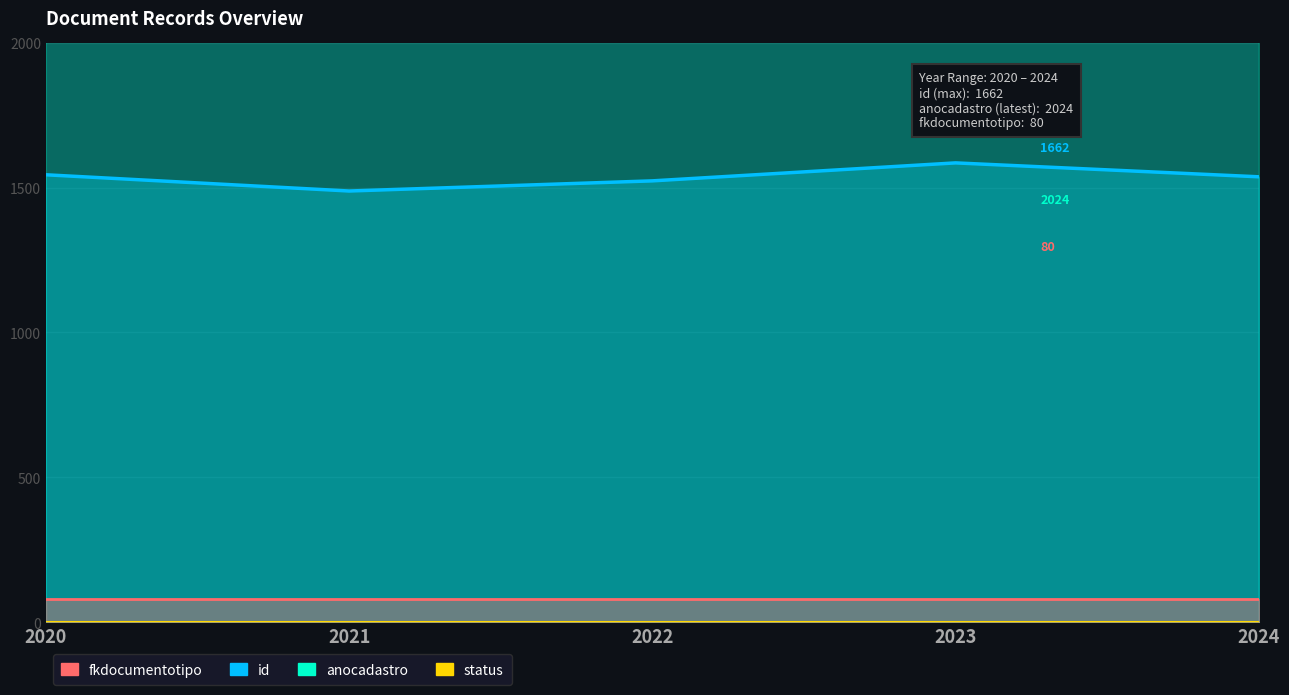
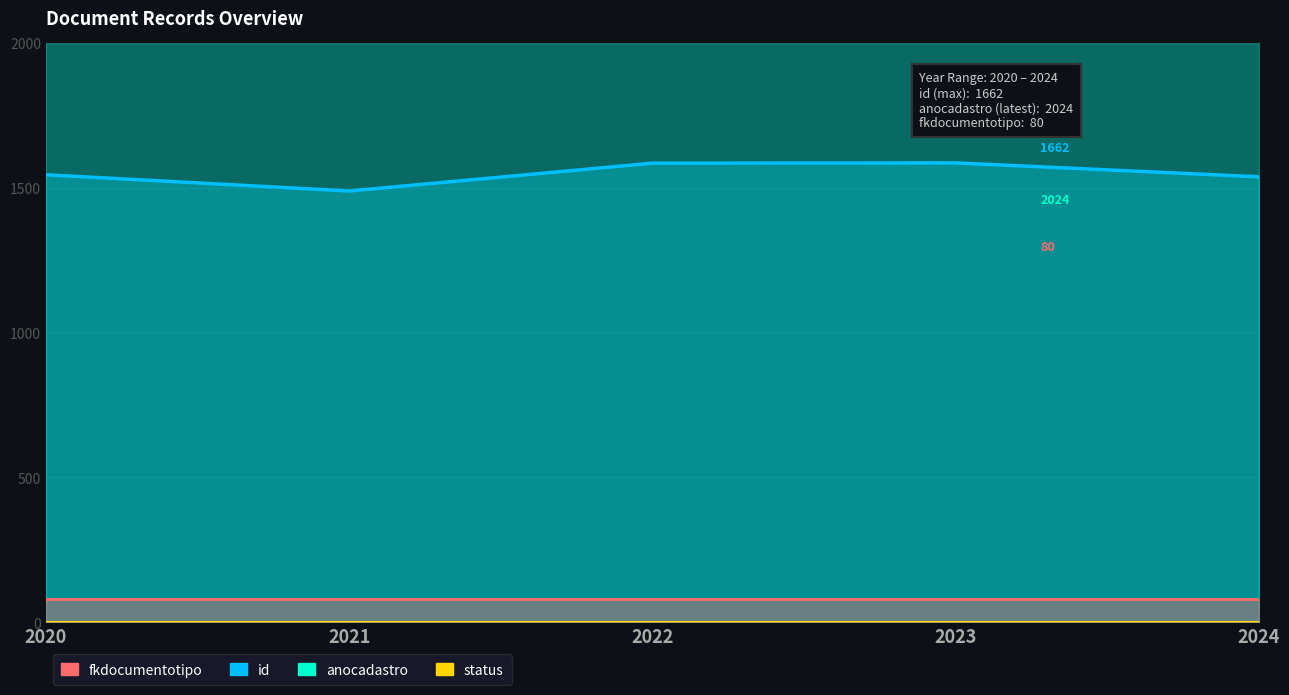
id, 2022: 1520 -> 1580
